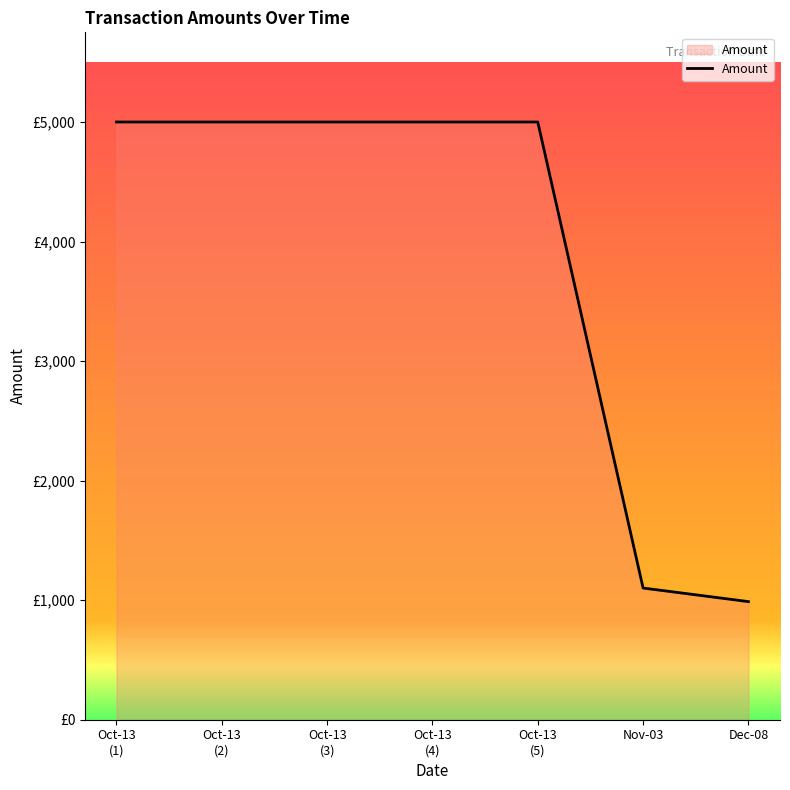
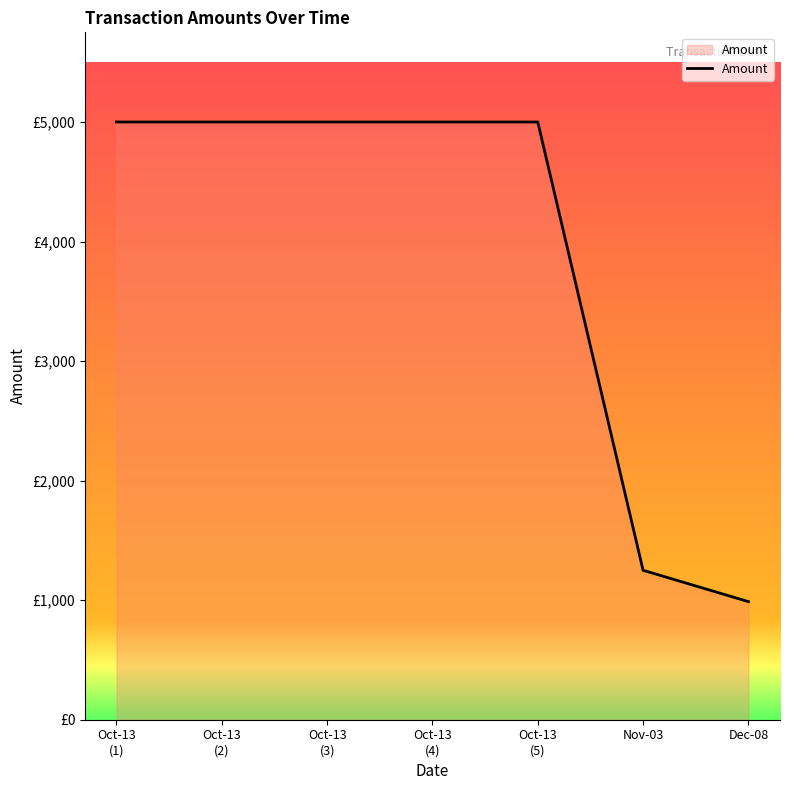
Nov-03: £1,100 -> £1,250
